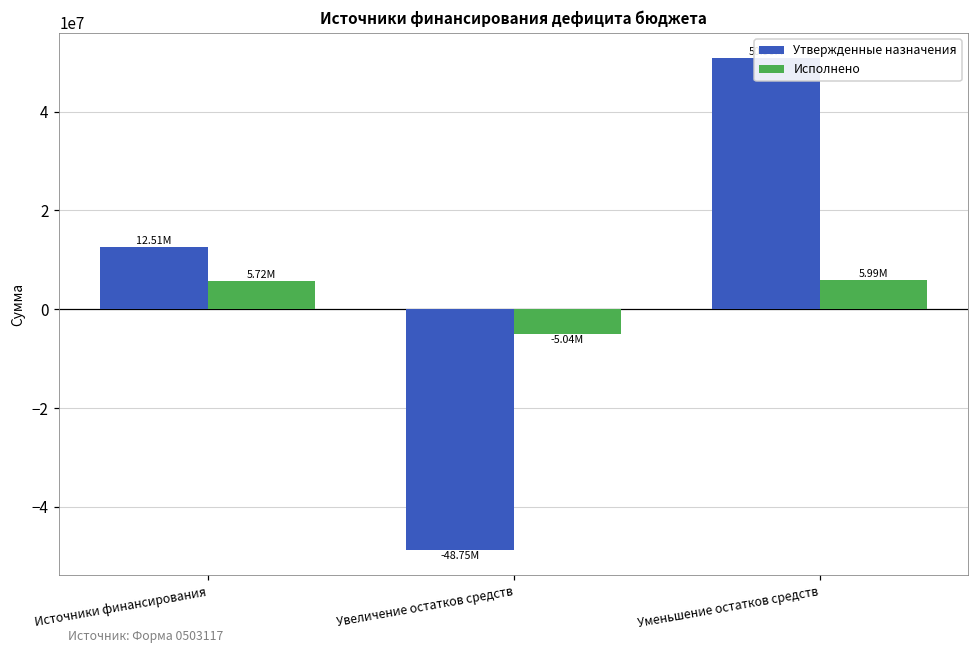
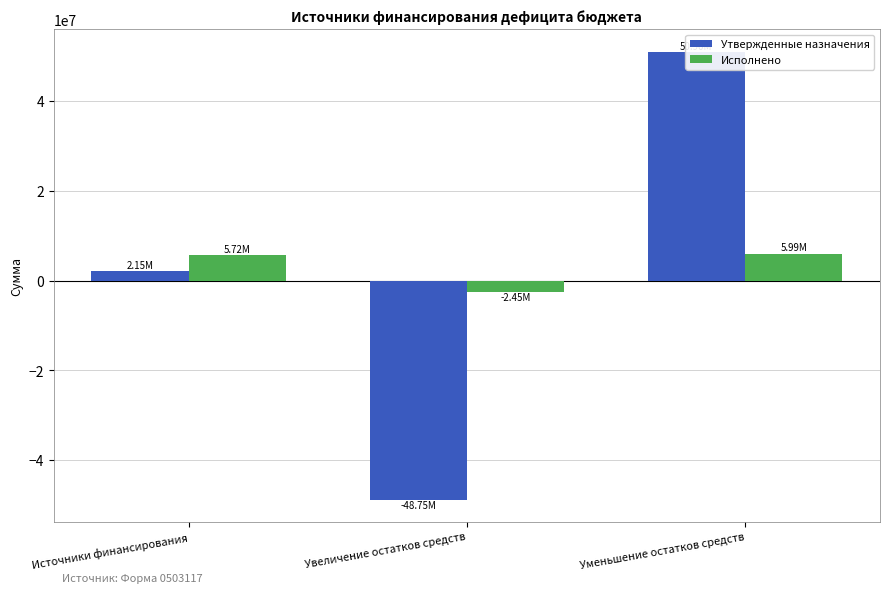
Утвержденные назначения, Источники финансирования: 12.51M -> 2.15M
Исполнено, Увеличение остатков средств: -5.04M -> -2.45M
